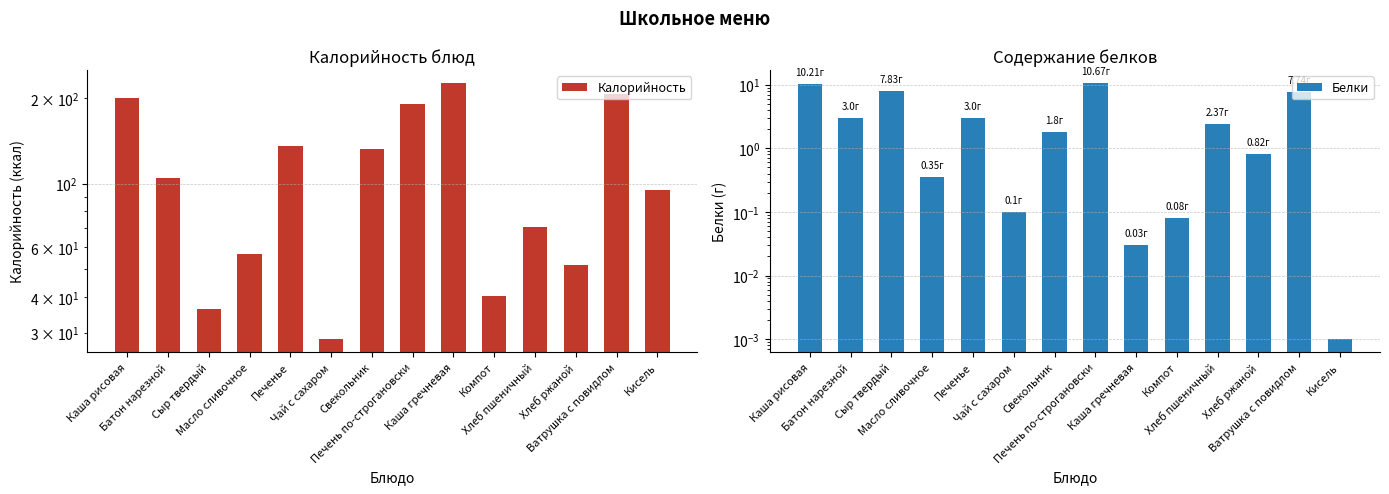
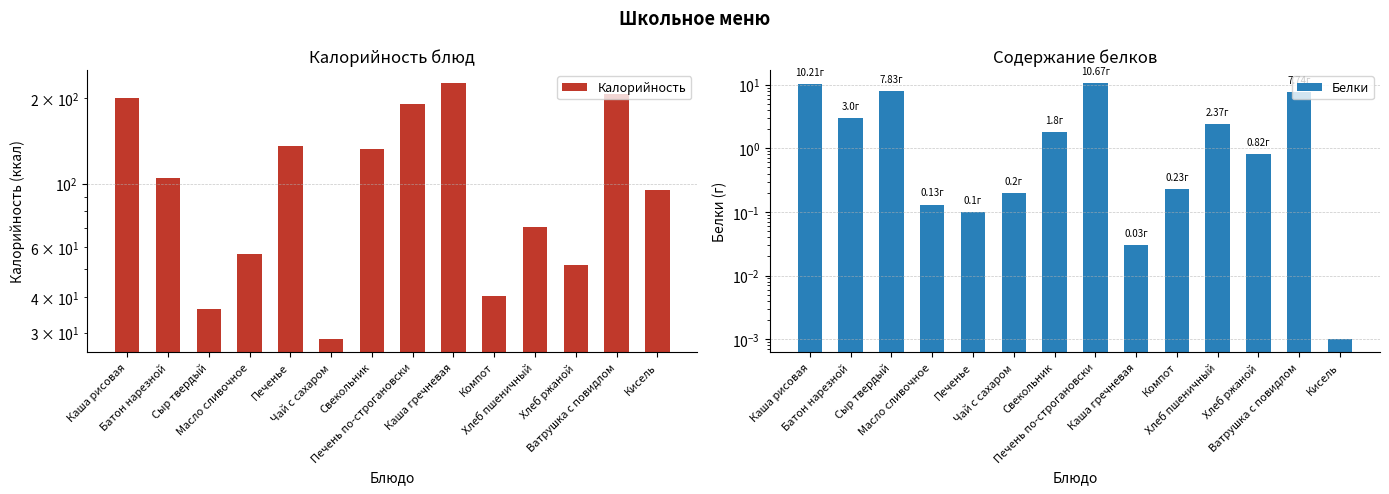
Содержание белков, Масло сливочное: 0.35г -> 0.13г
Содержание белков, Печенье: 3.0г -> 0.1г
Содержание белков, Чай с сахаром: 0.1г -> 0.2г
Содержание белков, Компот: 0.08г -> 0.23г
